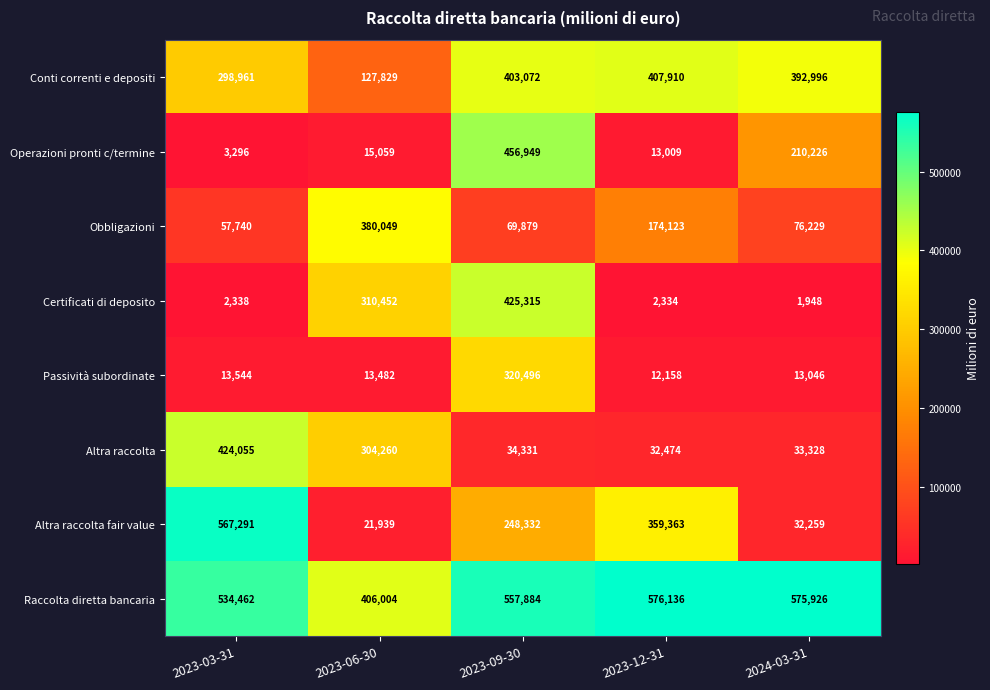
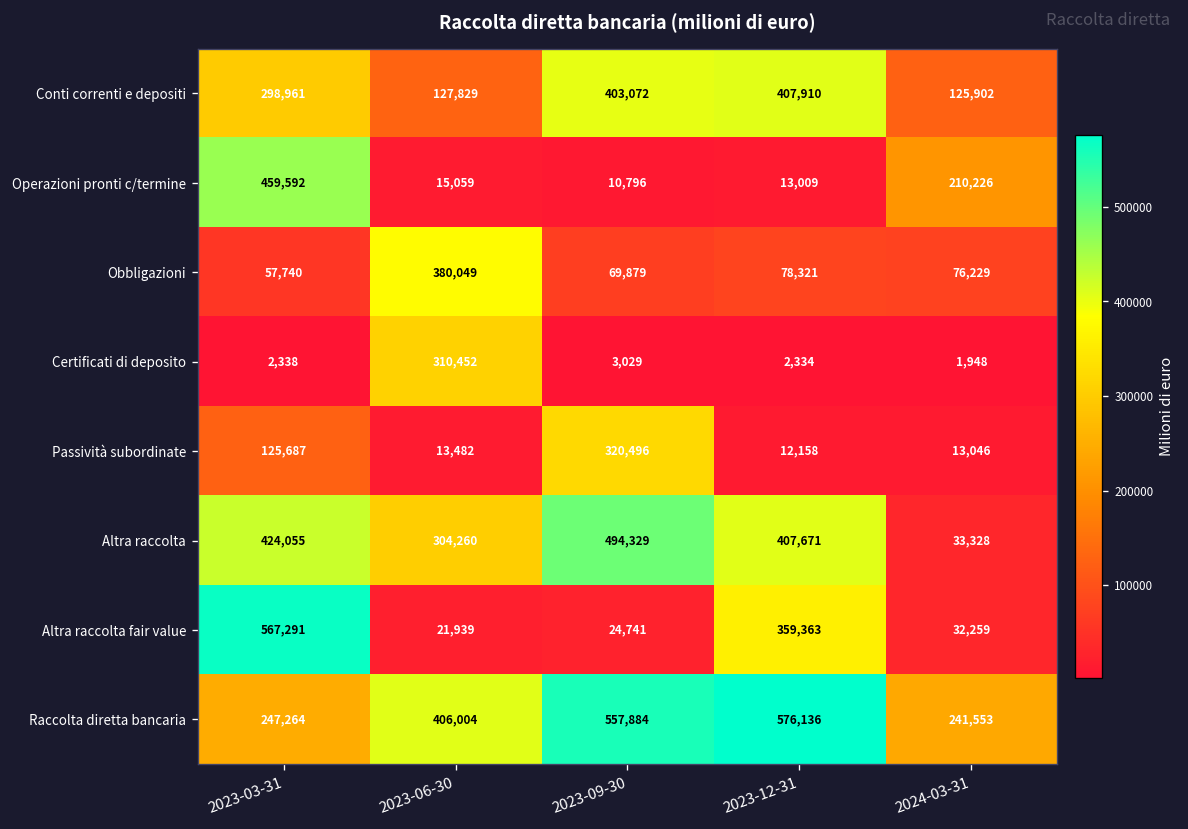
Conti correnti e depositi, 2024-03-31: 392,996 -> 125,902
Operazioni pronti c/termine, 2023-03-31: 3,296 -> 459,592
Operazioni pronti c/termine, 2023-09-30: 456,949 -> 10,796
Obbligazioni, 2023-12-31: 174,123 -> 78,321
Certificati di deposito, 2023-09-30: 425,315 -> 3,029
Passività subordinate, 2023-03-31: 13,544 -> 125,687
Altra raccolta, 2023-09-30: 34,331 -> 494,329
Altra raccolta, 2023-12-31: 32,474 -> 407,671
Altra raccolta fair value, 2023-09-30: 248,332 -> 24,741
Raccolta diretta bancaria, 2023-03-31: 534,462 -> 247,264
Raccolta diretta bancaria, 2024-03-31: 575,926 -> 241,553
